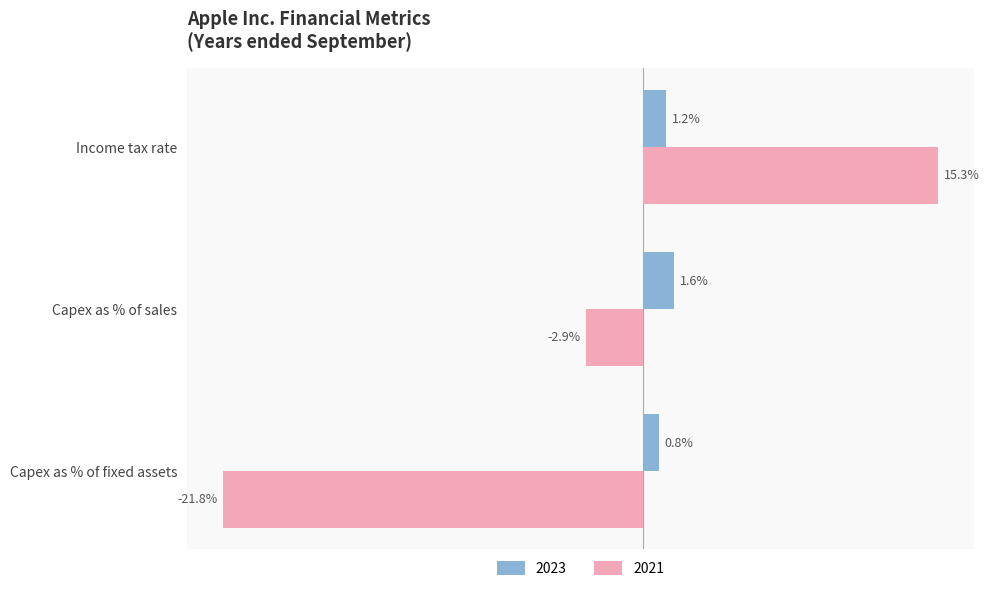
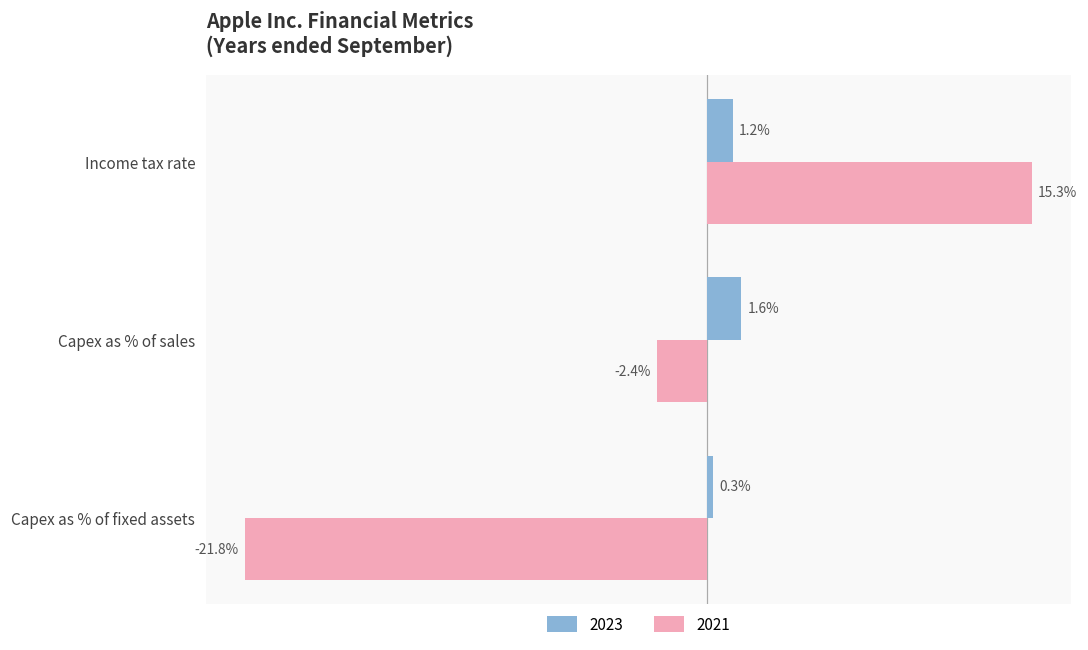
2021, Capex as % of sales: -2.9% -> -2.4%
2023, Capex as % of fixed assets: 0.8% -> 0.3%
